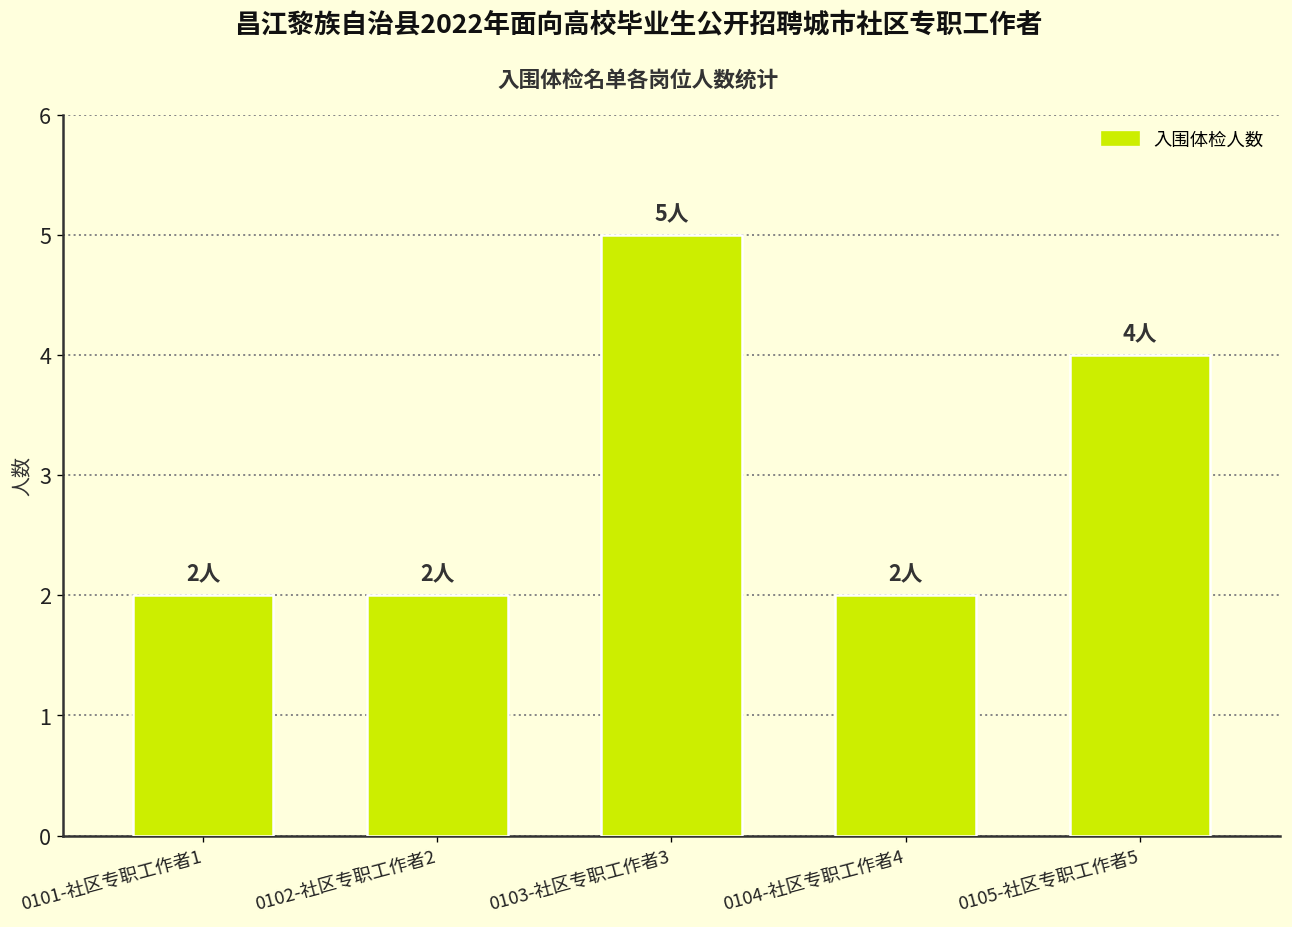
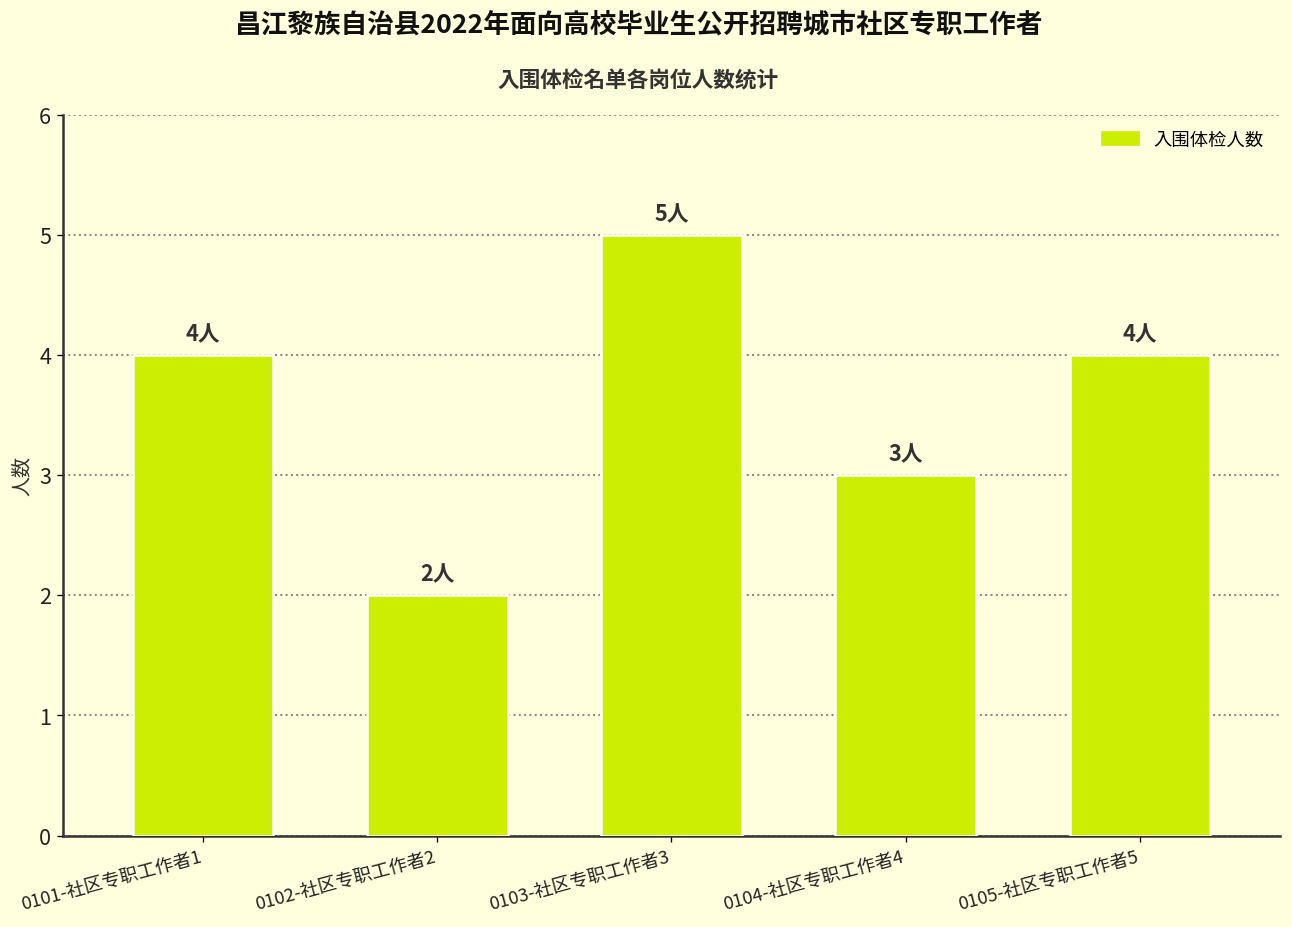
0101-社区专职工作者1: 2人 -> 4人
0104-社区专职工作者4: 2人 -> 3人
